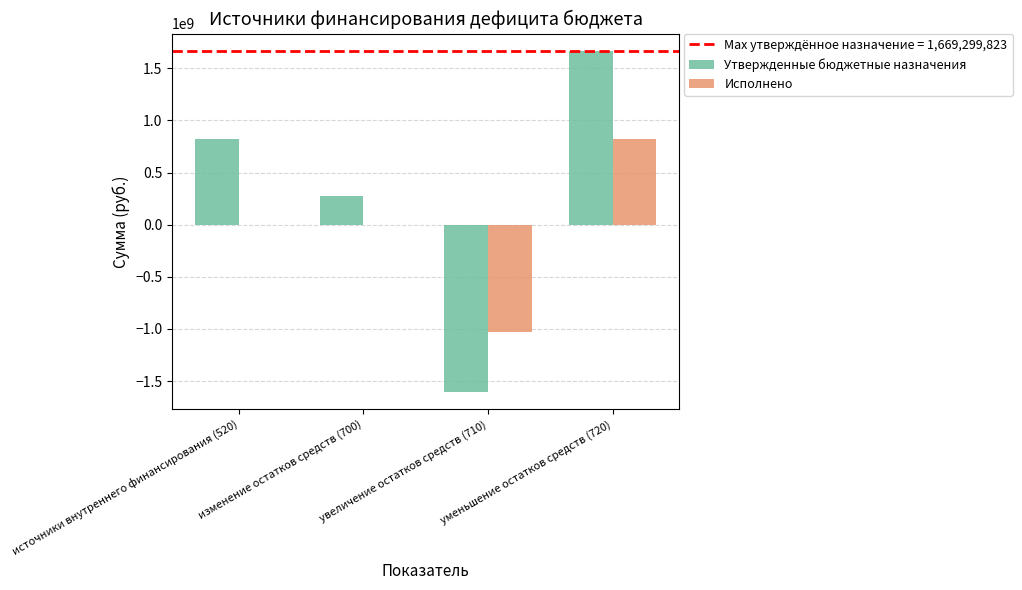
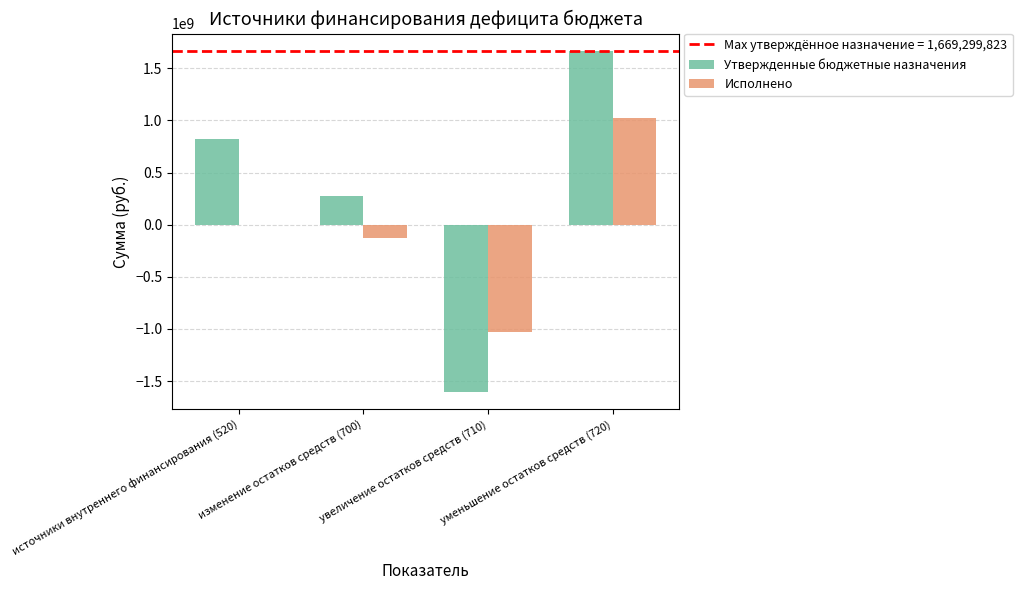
Исполнено, изменение остатков средств (700): 0 -> -120000000
Исполнено, уменьшение остатков средств (720): 820000000 -> 1020000000
